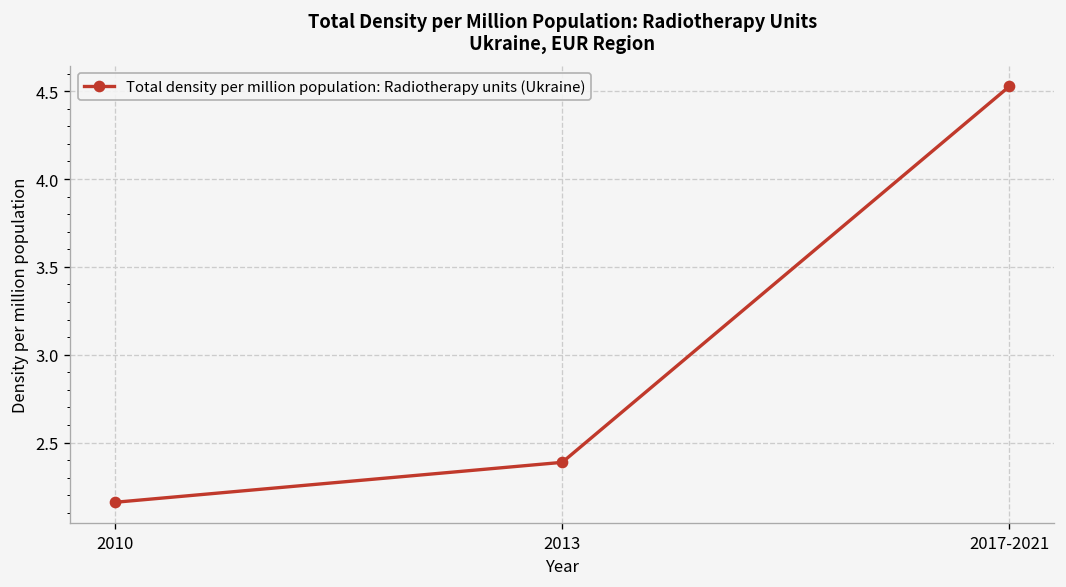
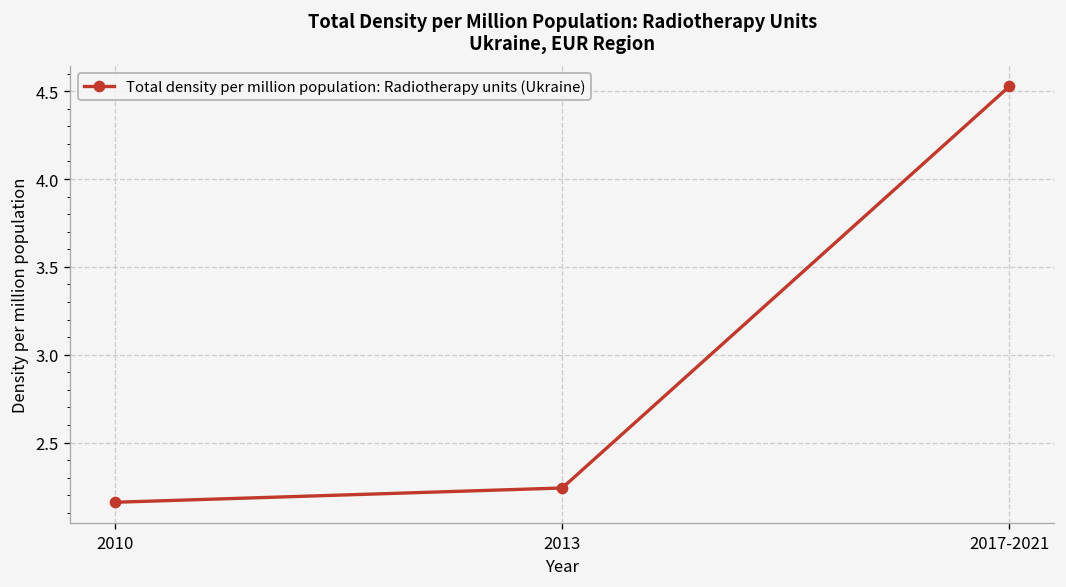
2013: 2.39 -> 2.24
